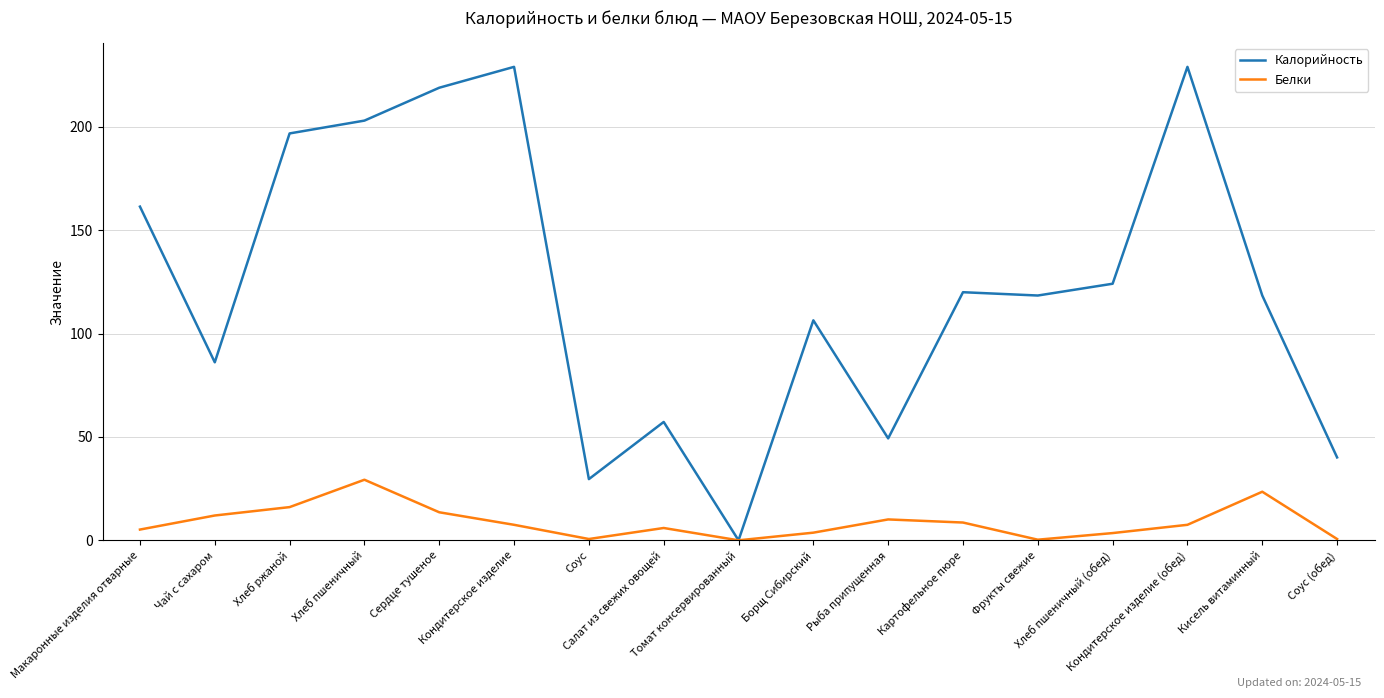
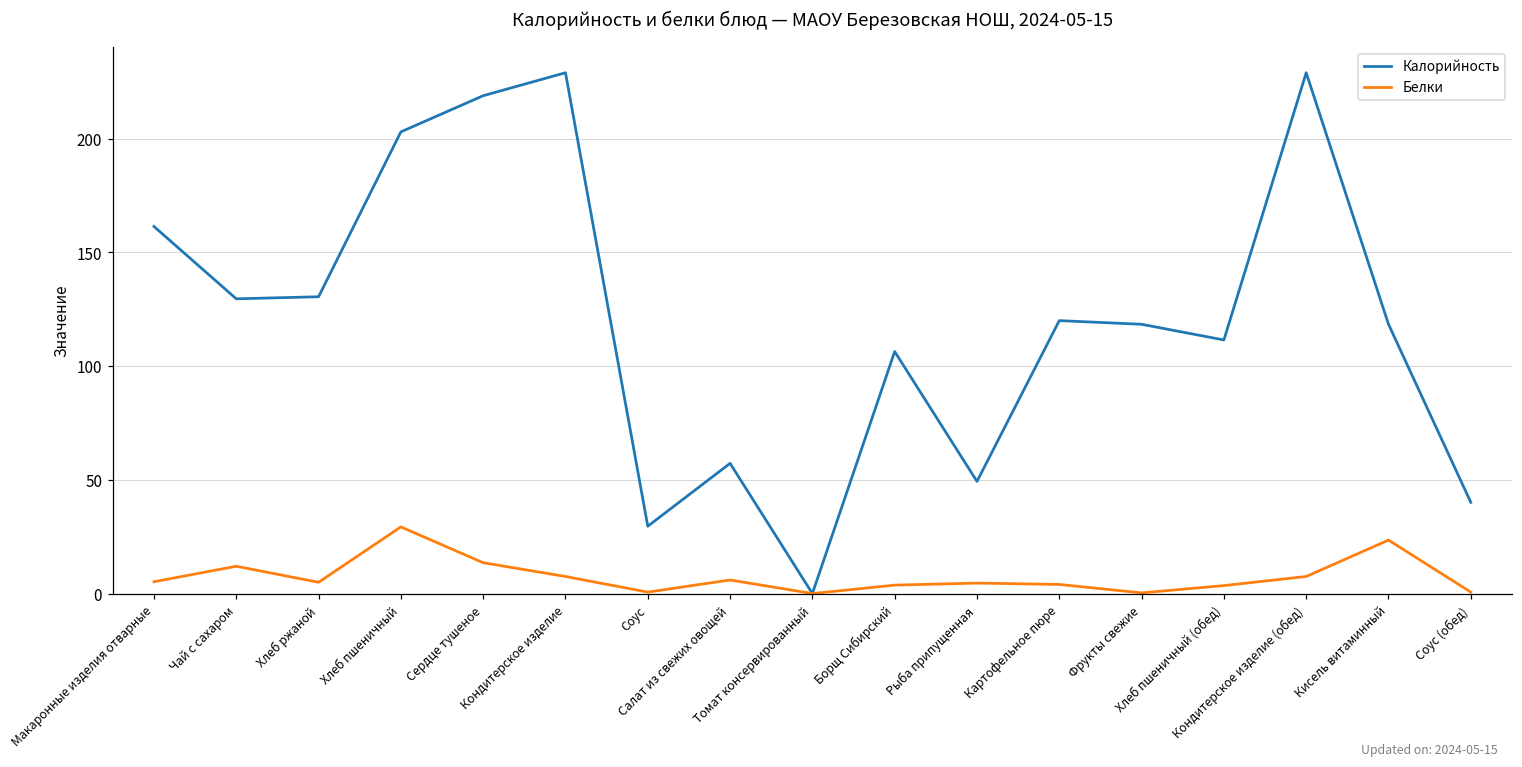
Калорийность, Чай с сахаром: 86 -> 130
Калорийность, Хлеб ржаной: 197 -> 131
Белки, Хлеб ржаной: 16 -> 5
Белки, Рыба припущенная: 10 -> 5
Белки, Картофельное пюре: 9 -> 4
Калорийность, Хлеб пшеничный (обед): 124 -> 112
